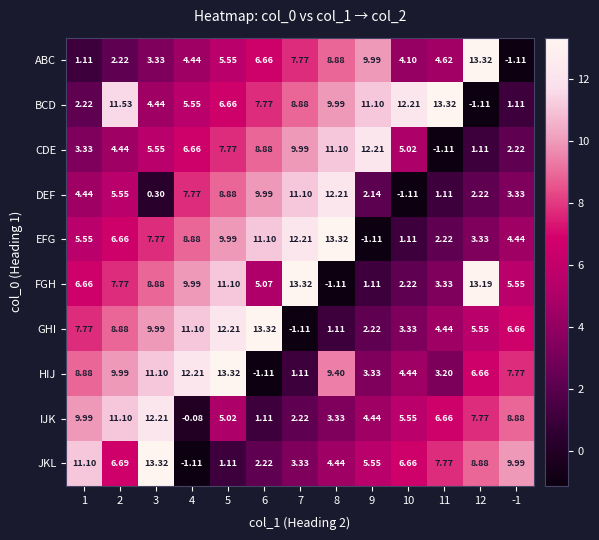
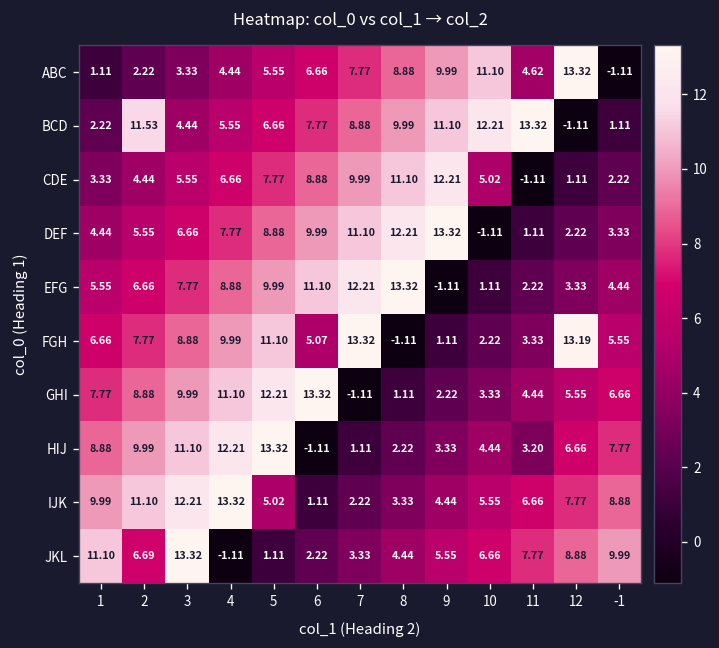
ABC, 10: 4.10 -> 11.10
DEF, 3: 0.30 -> 6.66
DEF, 9: 2.14 -> 13.32
HIJ, 8: 9.40 -> 2.22
IJK, 4: -0.08 -> 13.32
